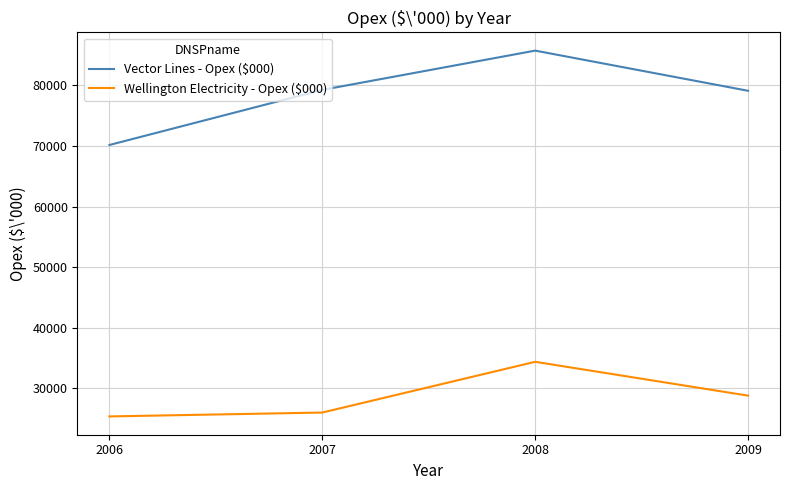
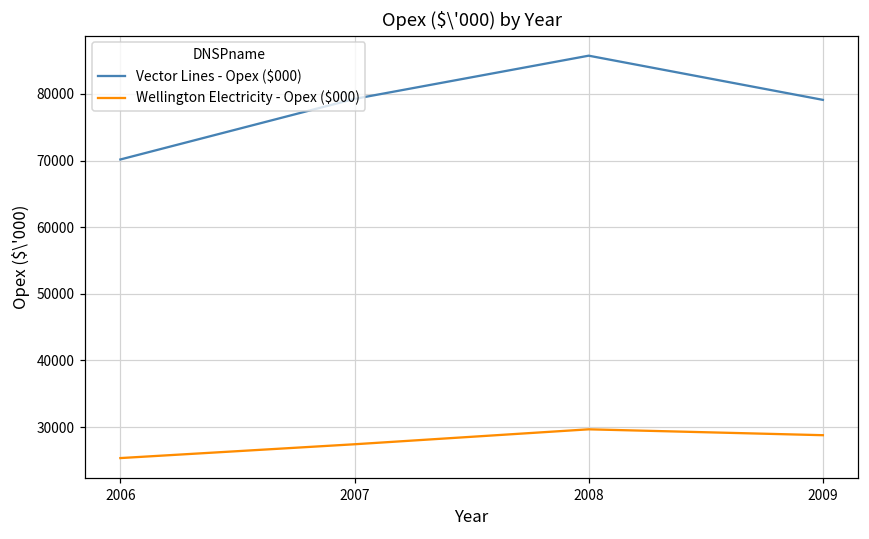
Wellington Electricity - Opex ($000), 2007: 26000 -> 27000
Wellington Electricity - Opex ($000), 2008: 34000 -> 30000
